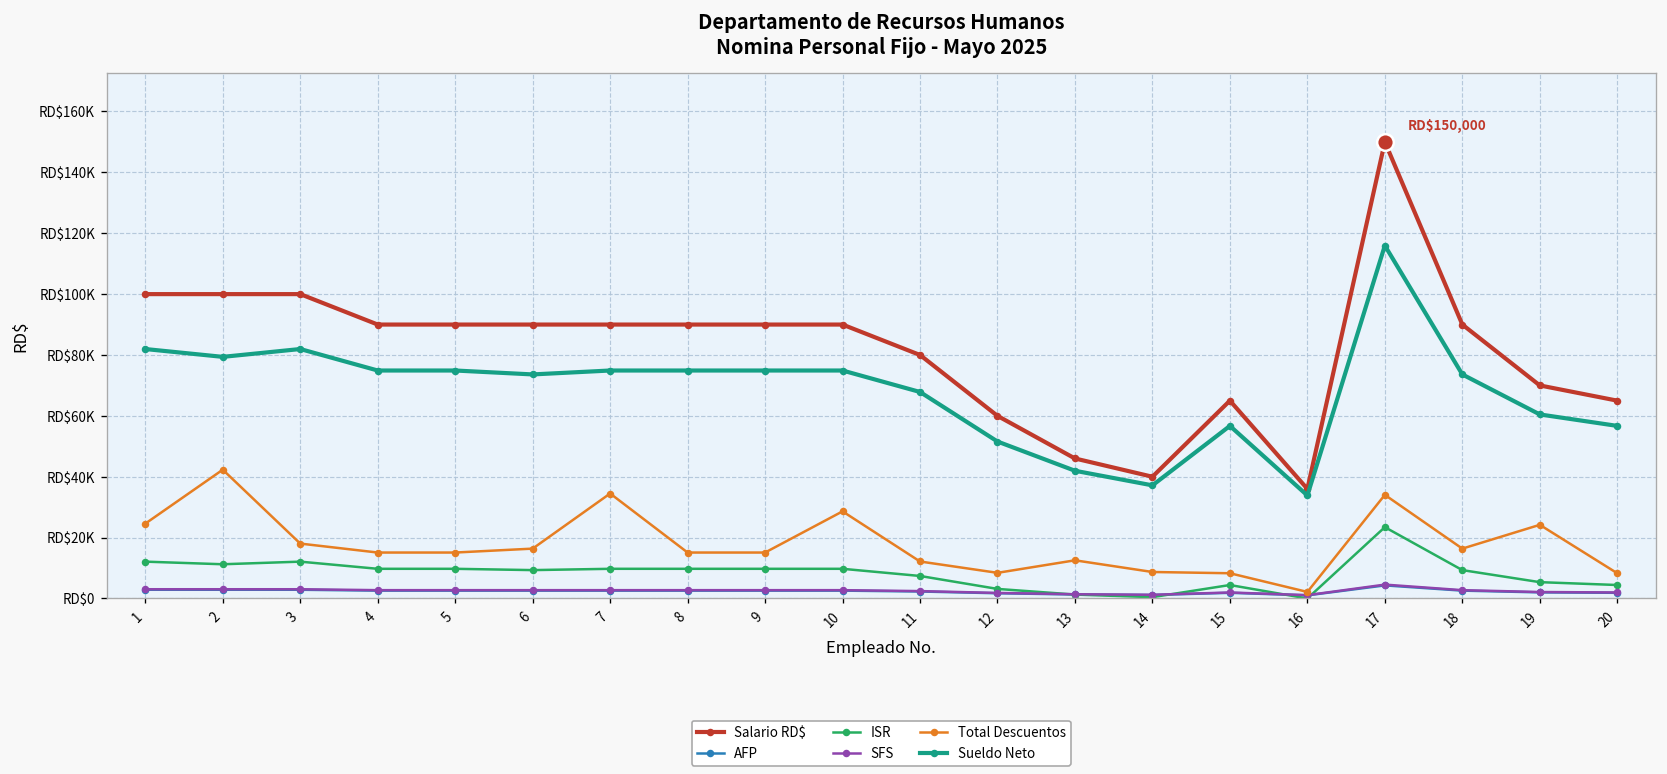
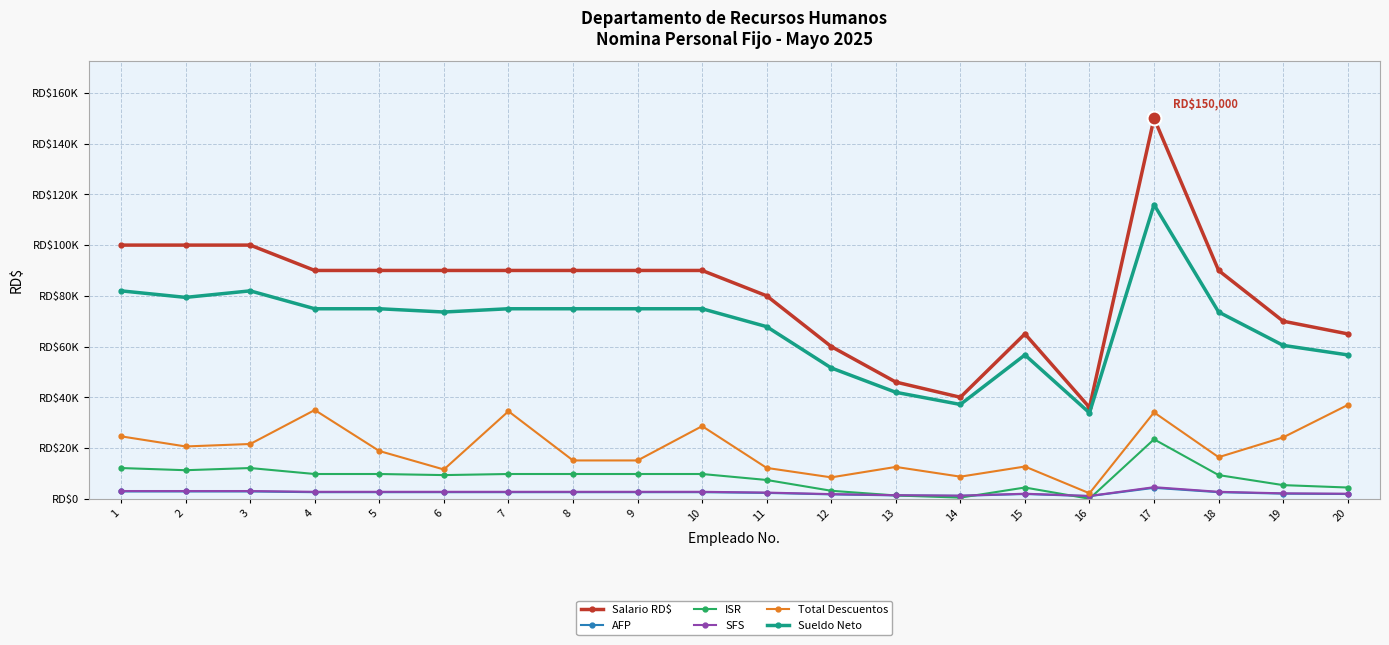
Total Descuentos, 2: RD$42000 -> RD$21000
Total Descuentos, 3: RD$18000 -> RD$22000
Total Descuentos, 4: RD$15000 -> RD$35000
Total Descuentos, 5: RD$15000 -> RD$19000
Total Descuentos, 6: RD$16000 -> RD$12000
Total Descuentos, 15: RD$8000 -> RD$13000
Total Descuentos, 20: RD$8000 -> RD$37000
